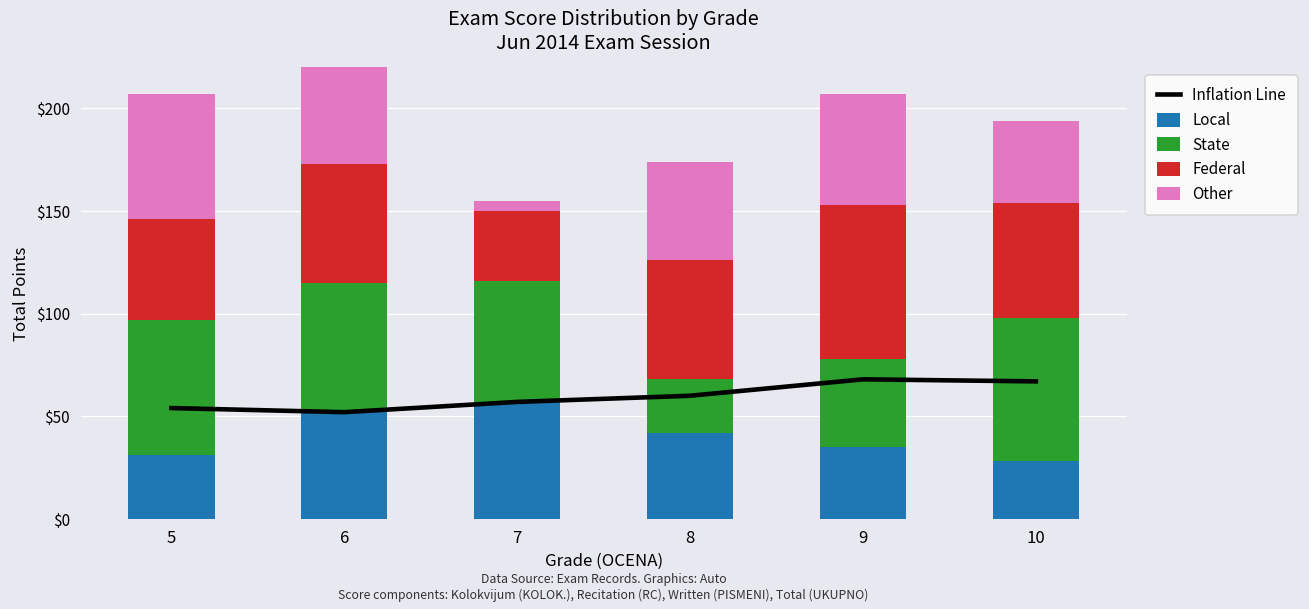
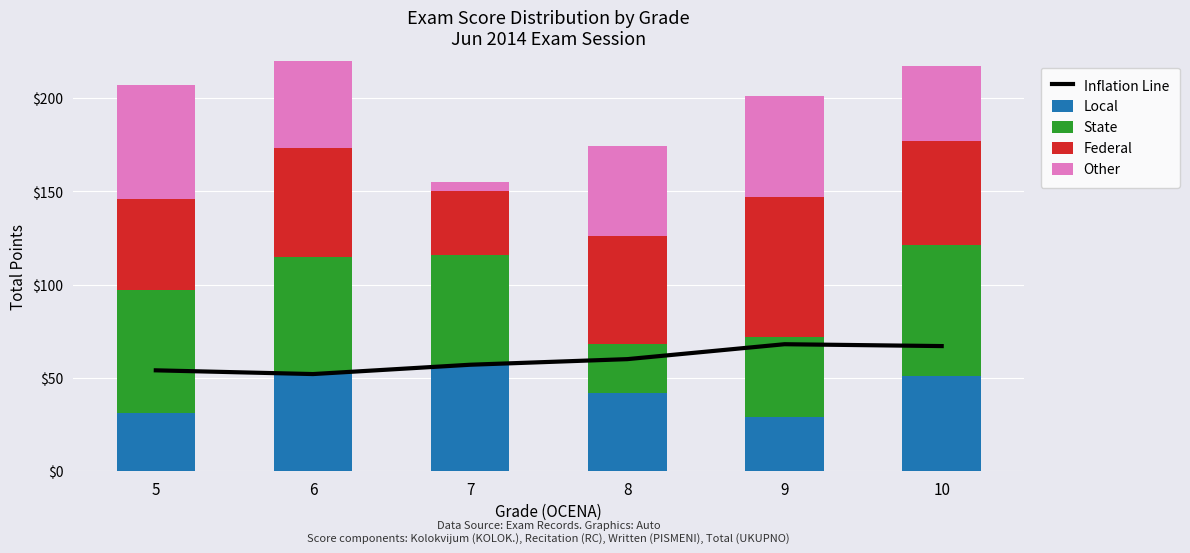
Local, 9: $35 -> $29
Local, 10: $28 -> $51
